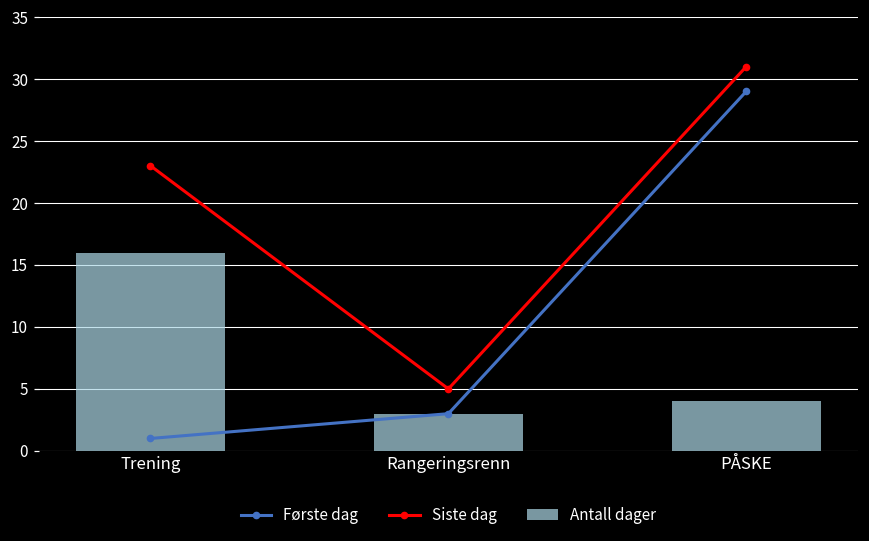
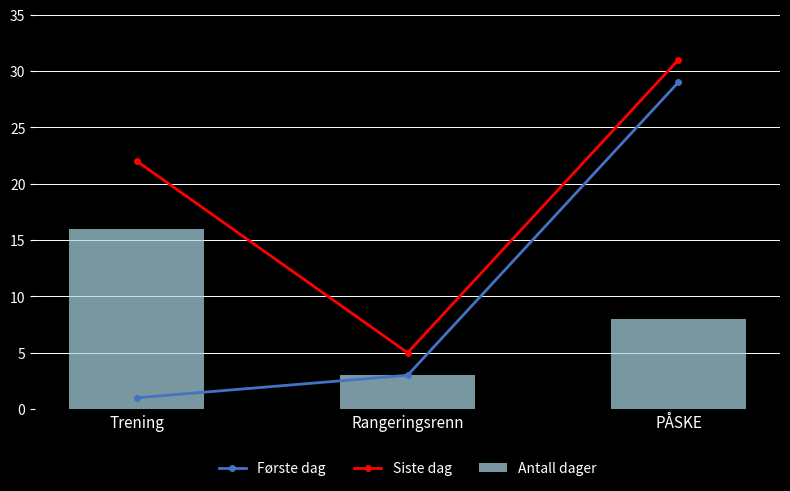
Siste dag, Trening: 23 -> 22
Antall dager, PÅSKE: 4 -> 8
